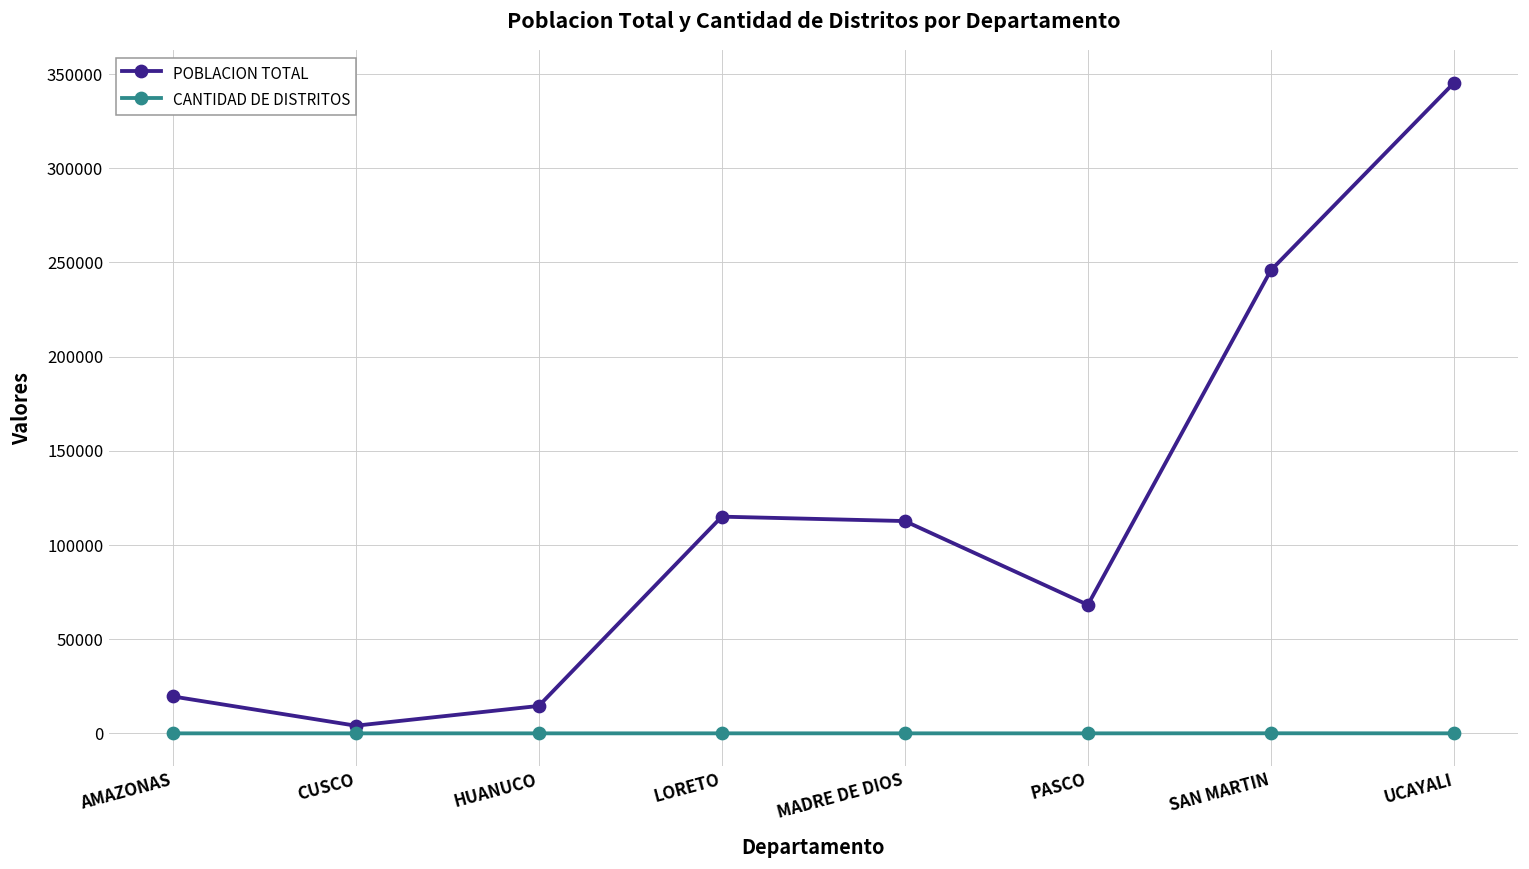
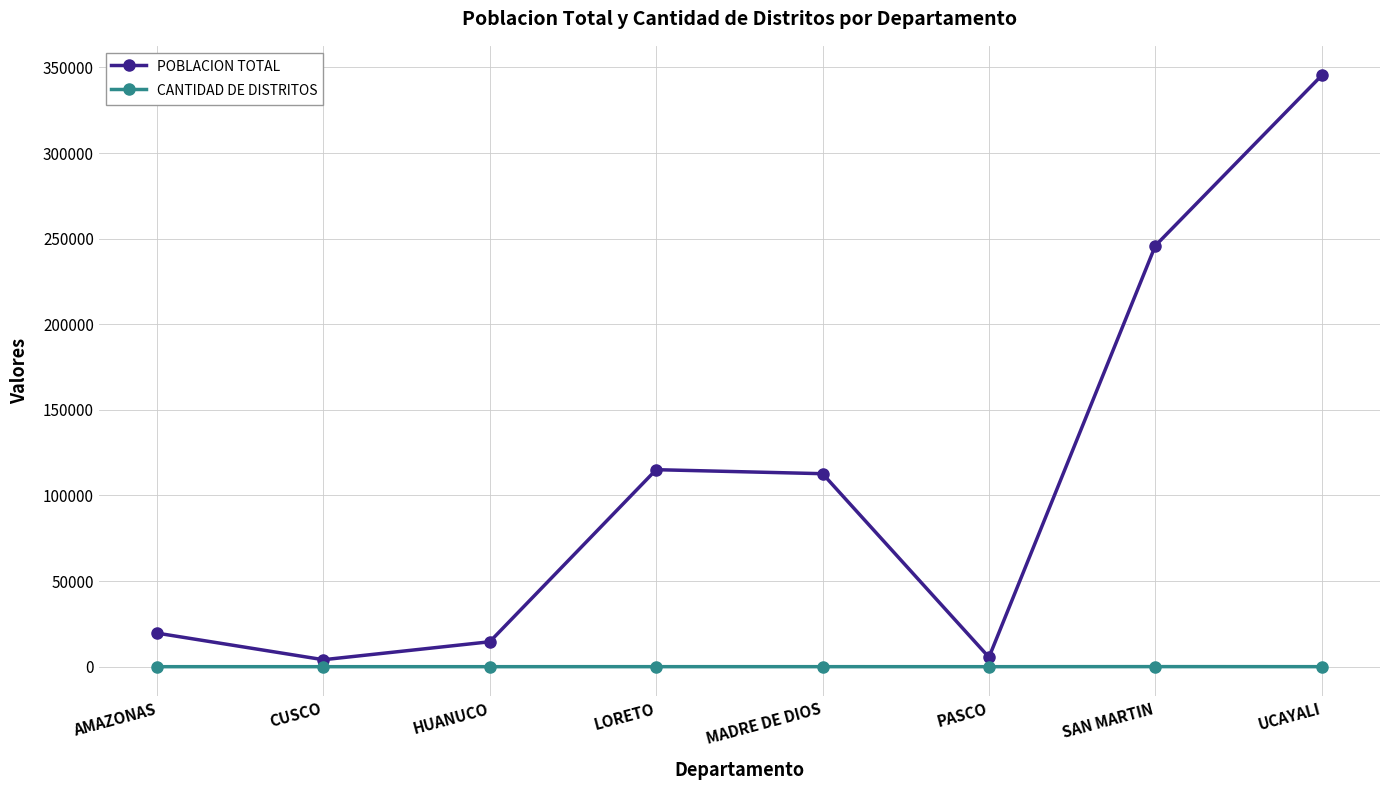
POBLACION TOTAL, PASCO: 68000 -> 6000
